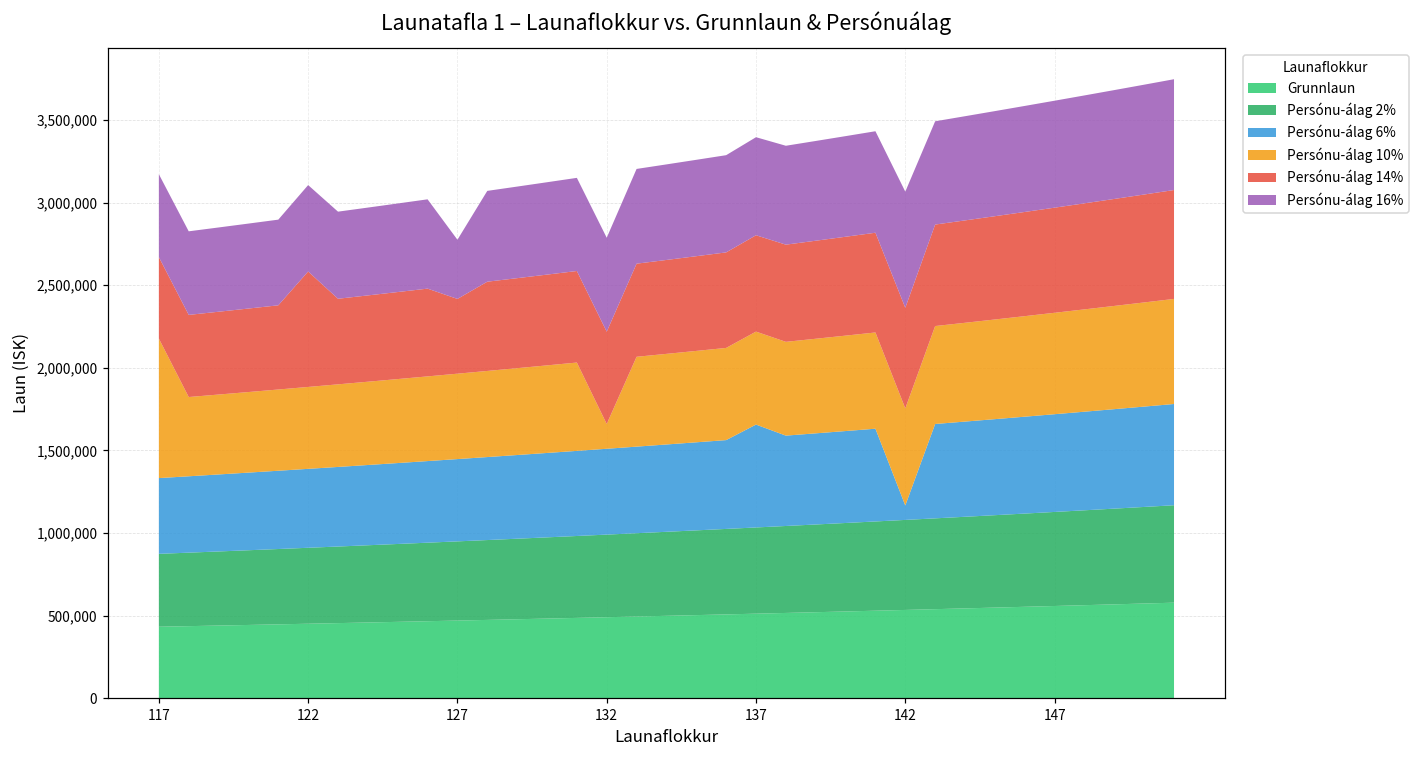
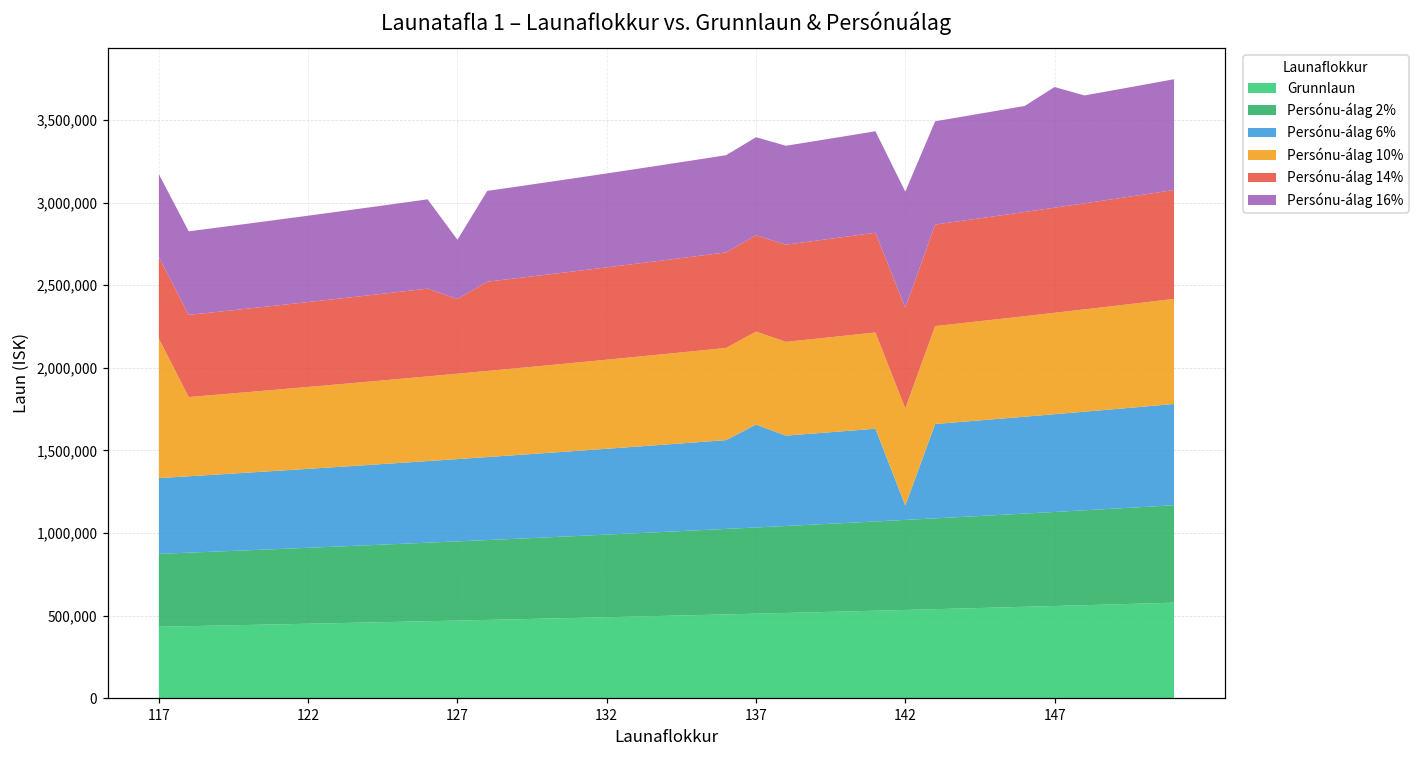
Persónu-álag 14%, 122: 700,000 -> 510,000
Persónu-álag 10%, 132: 150,000 -> 540,000
Persónu-álag 16%, 147: 650,000 -> 730,000
